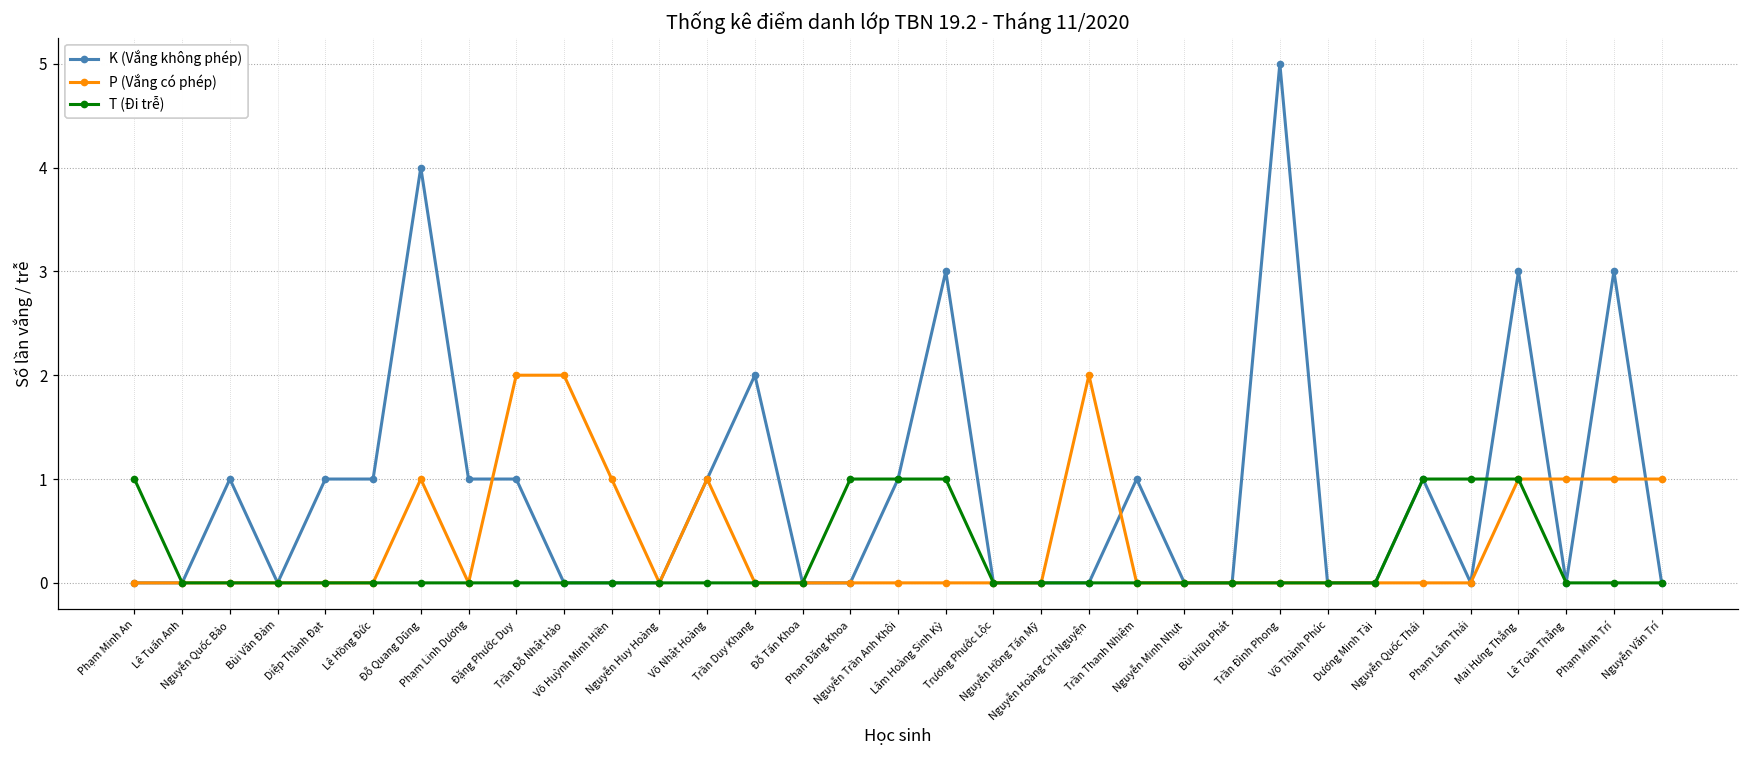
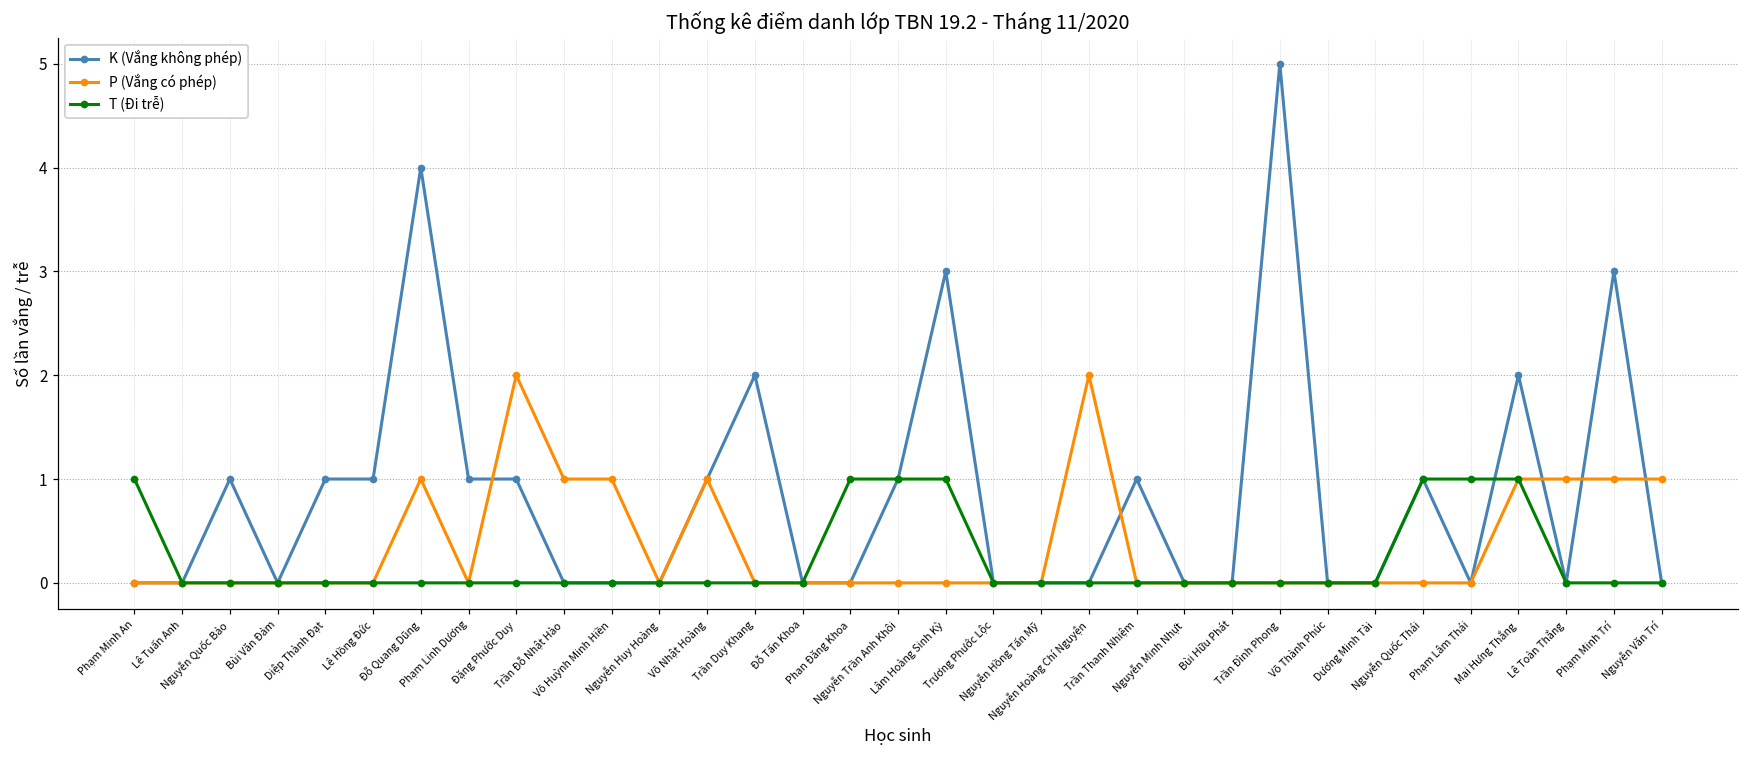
P (Vắng có phép), Trần Đỗ Nhật Hào: 2 -> 1
K (Vắng không phép), Mai Hưng Thắng: 3 -> 2
